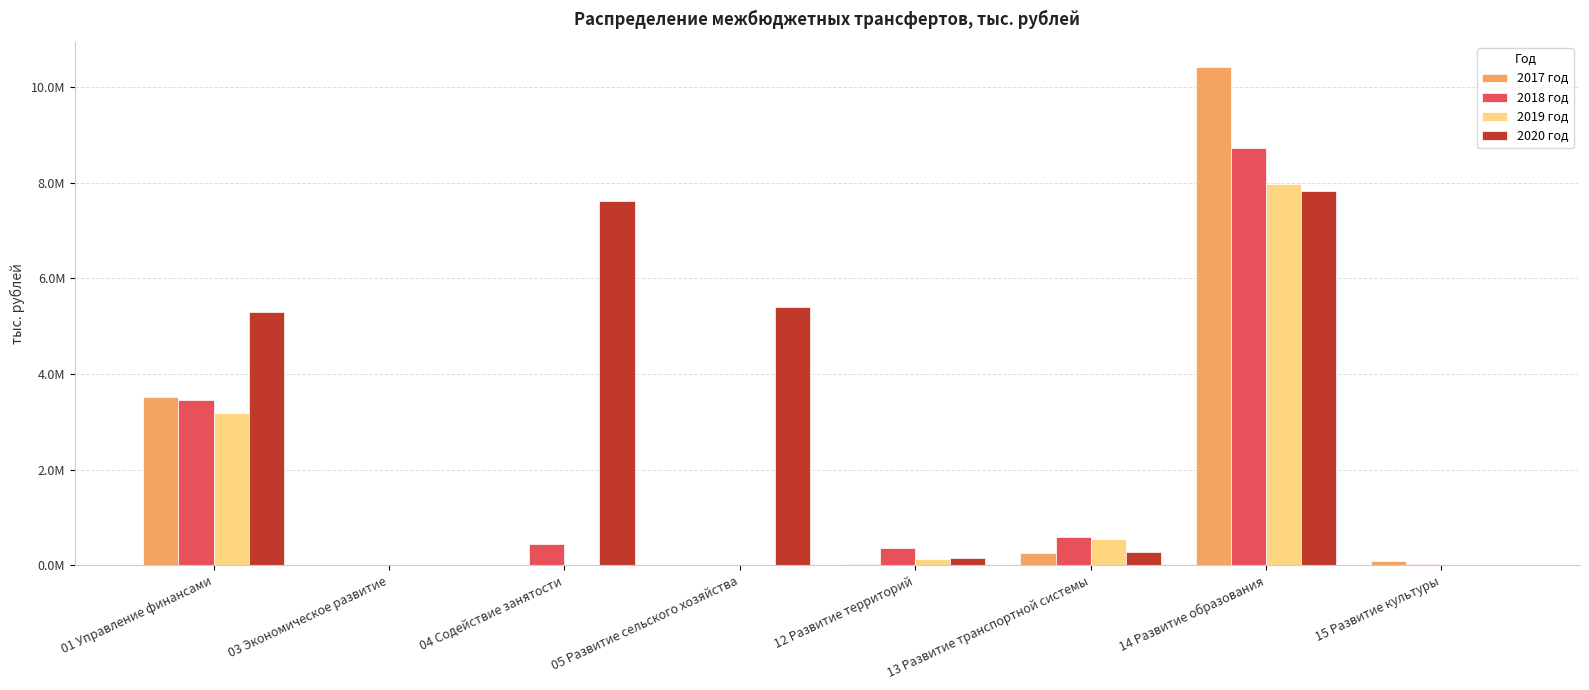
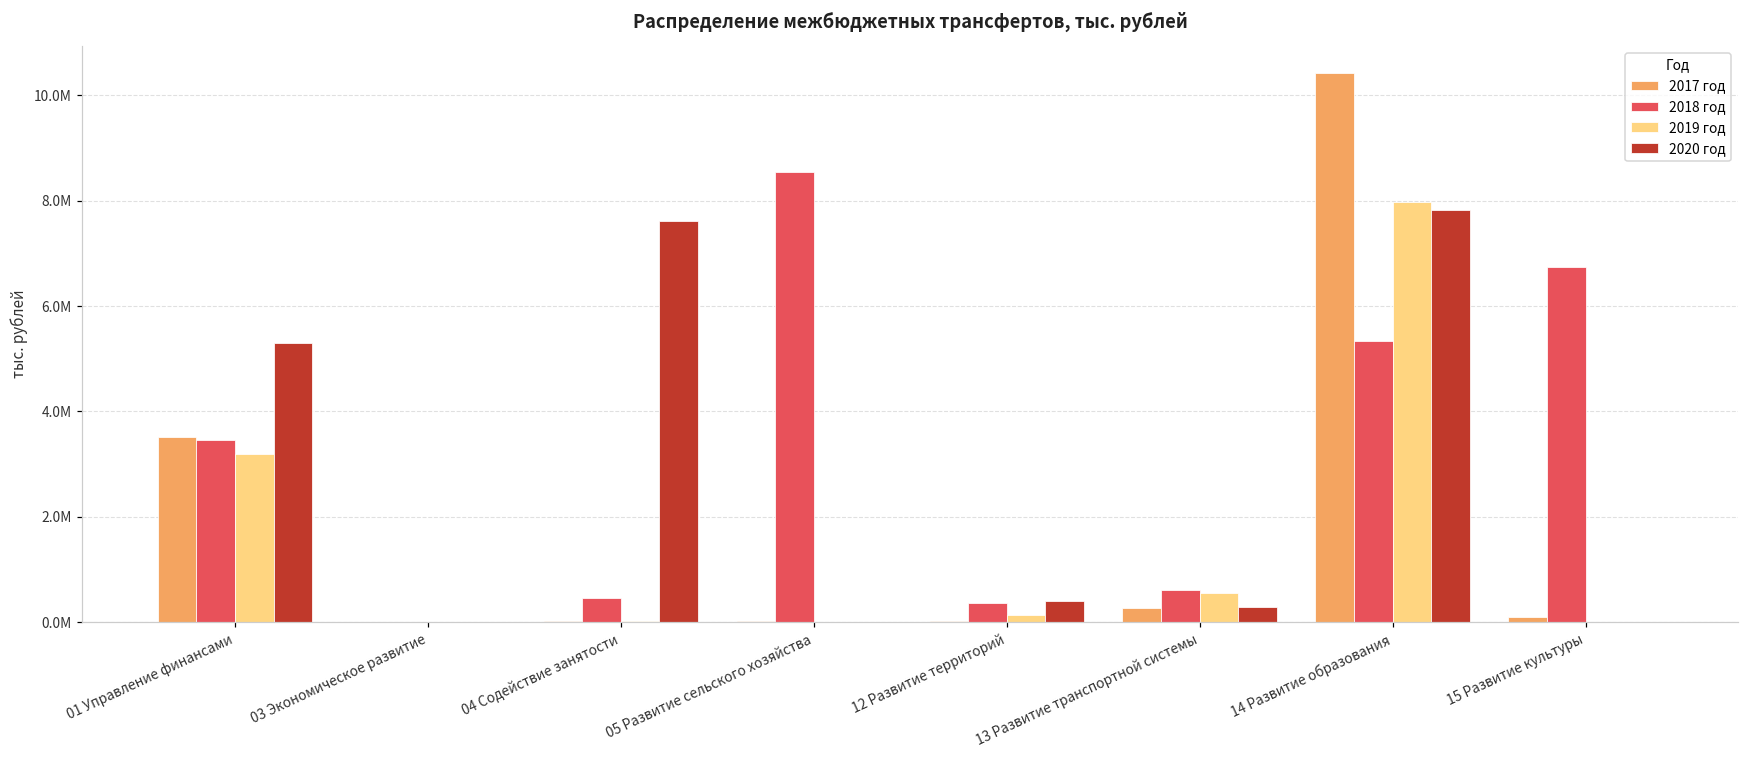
2018 год, 05 Развитие сельского хозяйства: 0 -> 8600000
2020 год, 05 Развитие сельского хозяйства: 5400000 -> 0
2020 год, 12 Развитие территорий: 200000 -> 400000
2018 год, 14 Развитие образования: 8700000 -> 5300000
2018 год, 15 Развитие культуры: 0 -> 6700000
